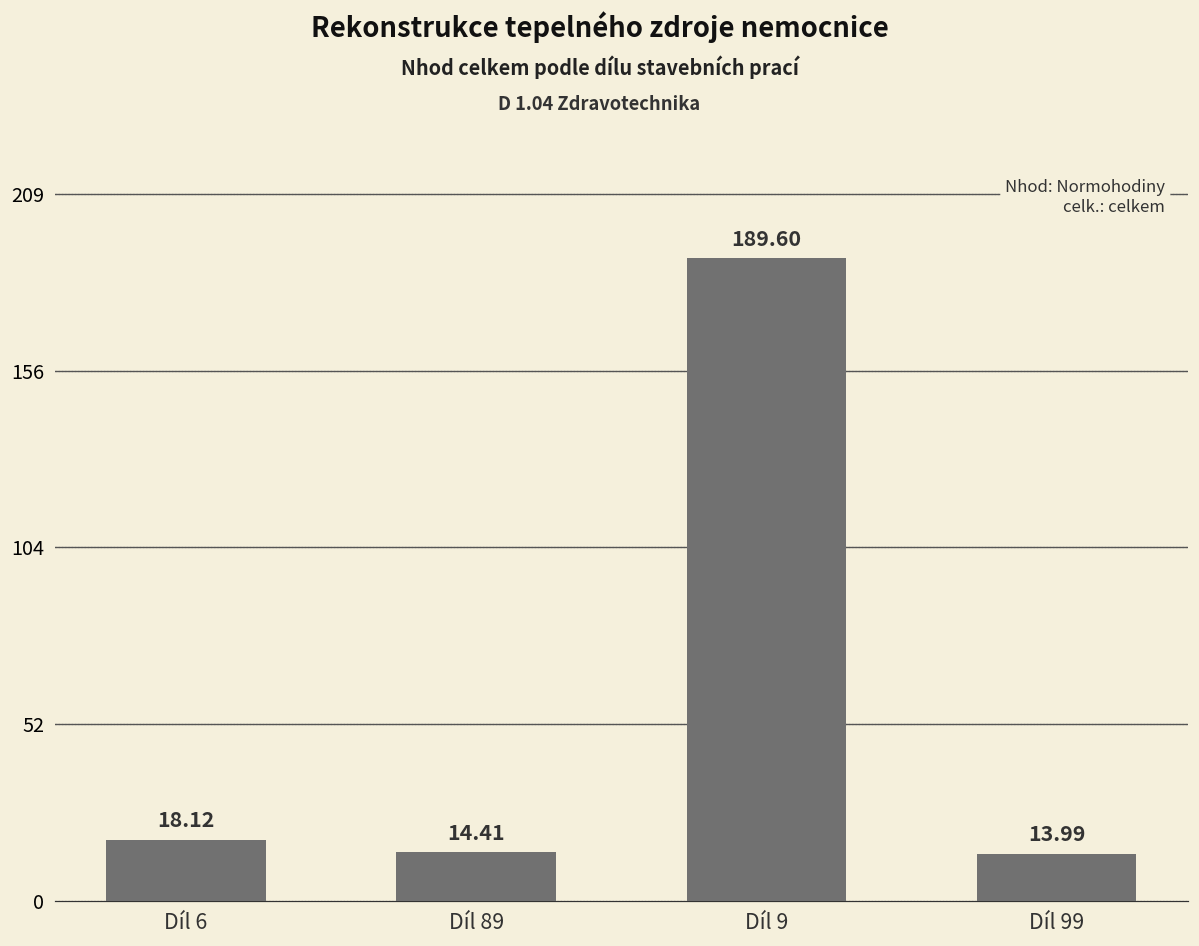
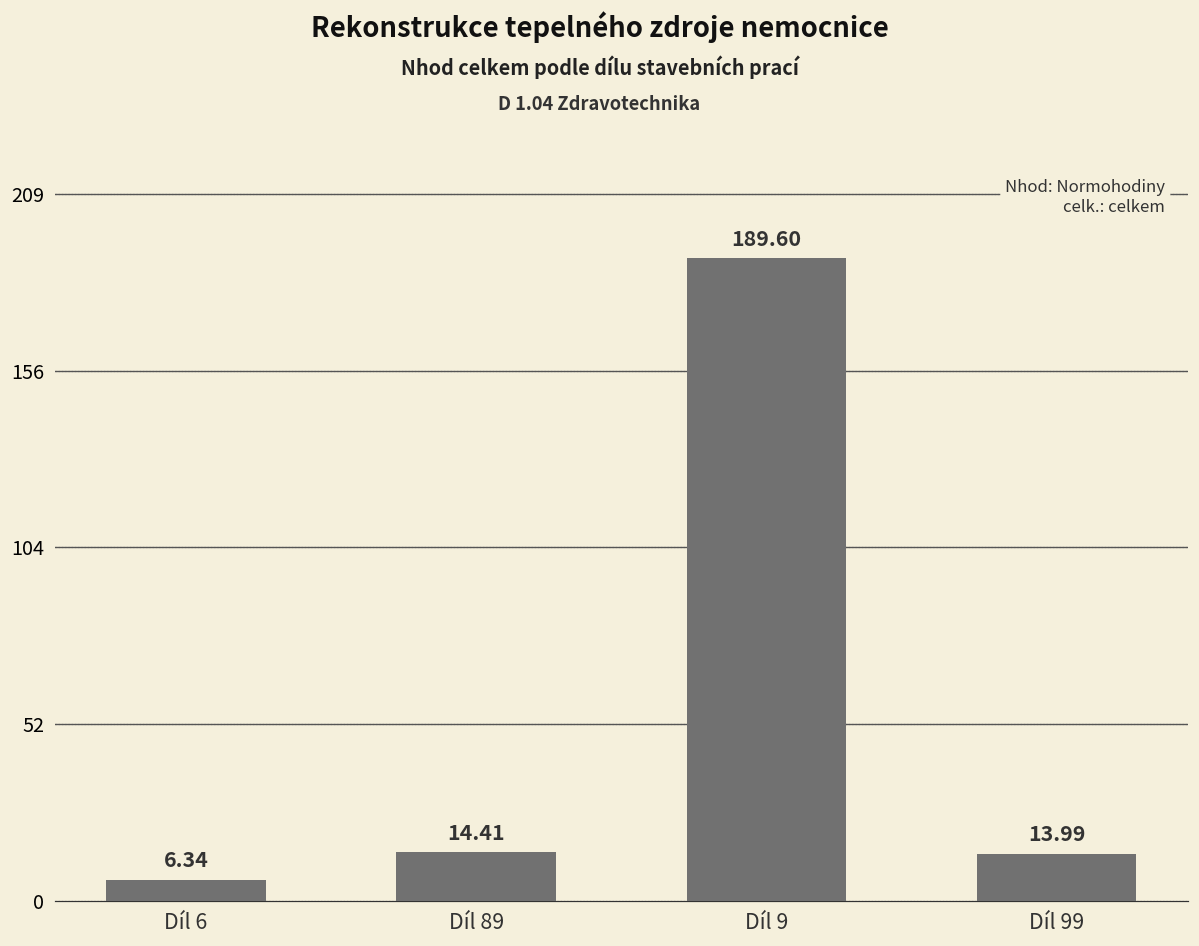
Díl 6: 18.12 -> 6.34
